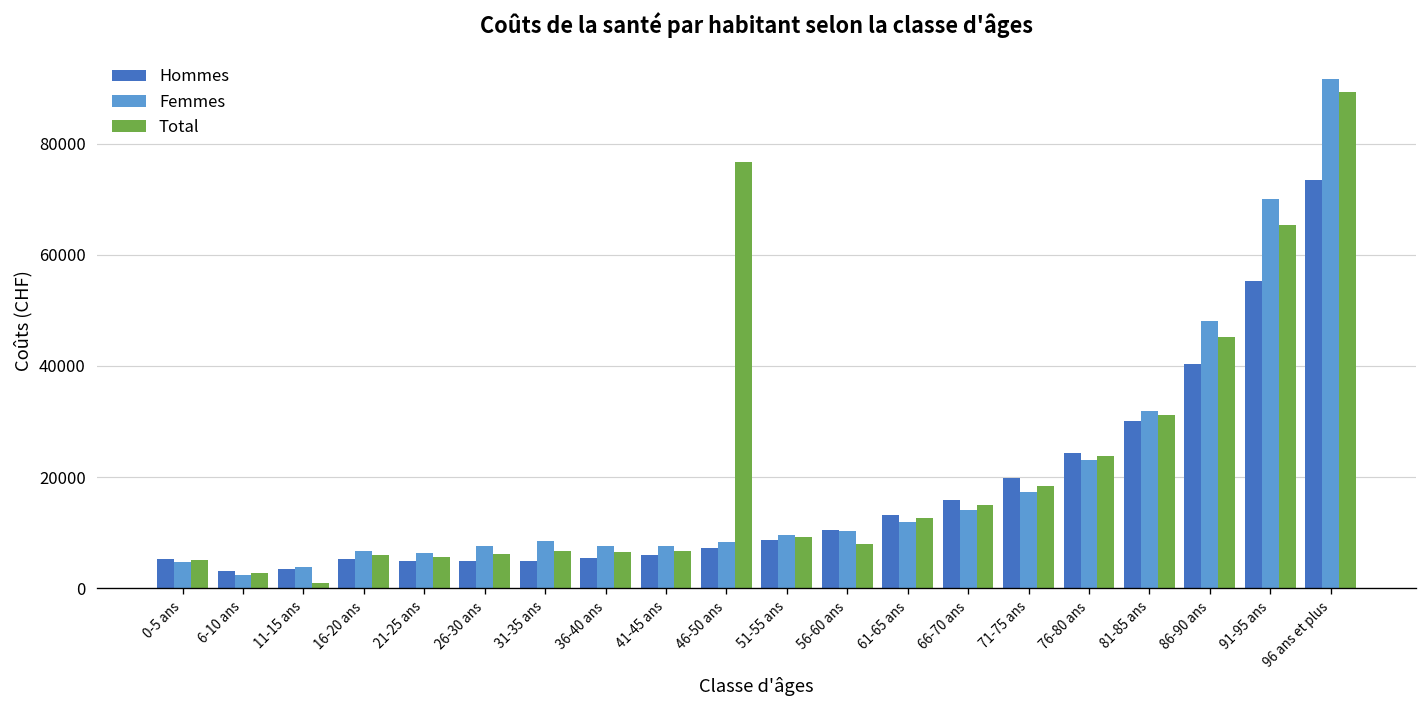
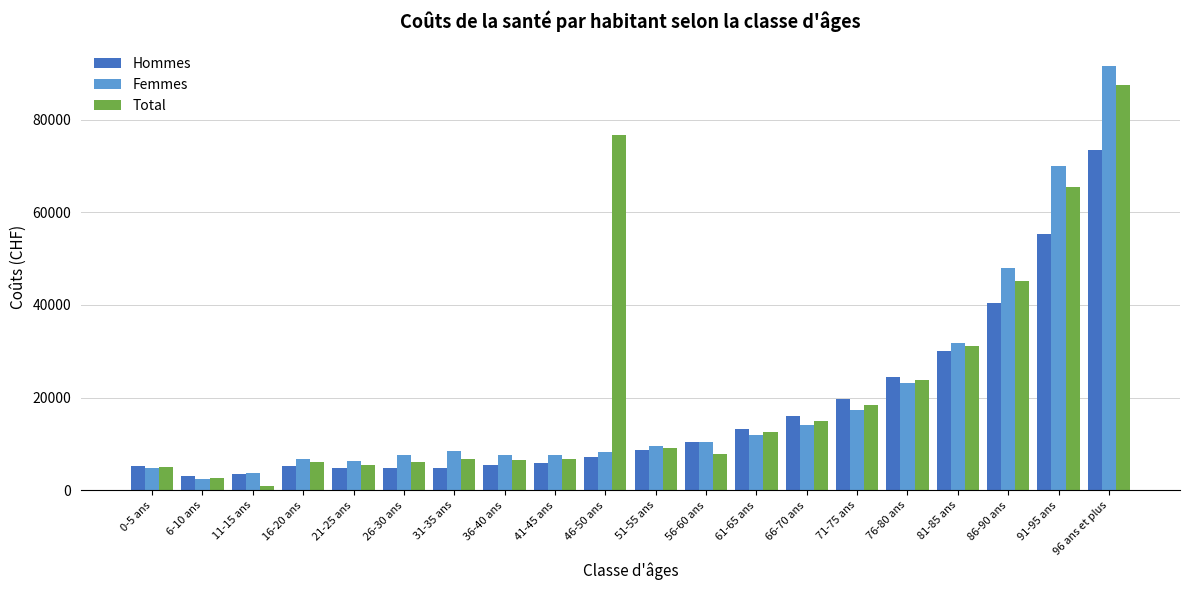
Total, 96 ans et plus: 89000 -> 88000
